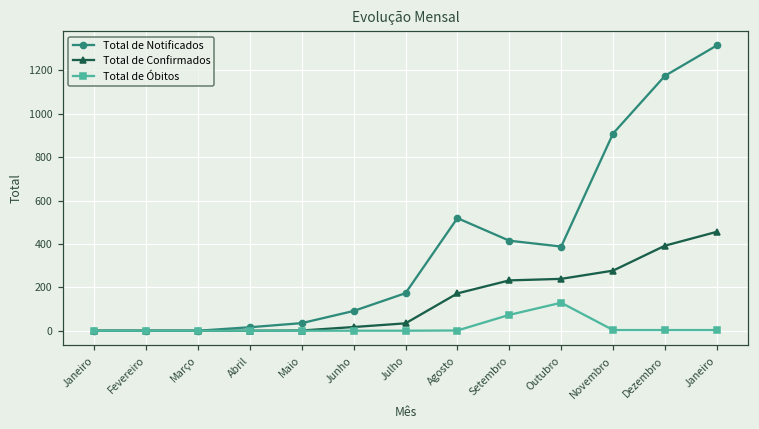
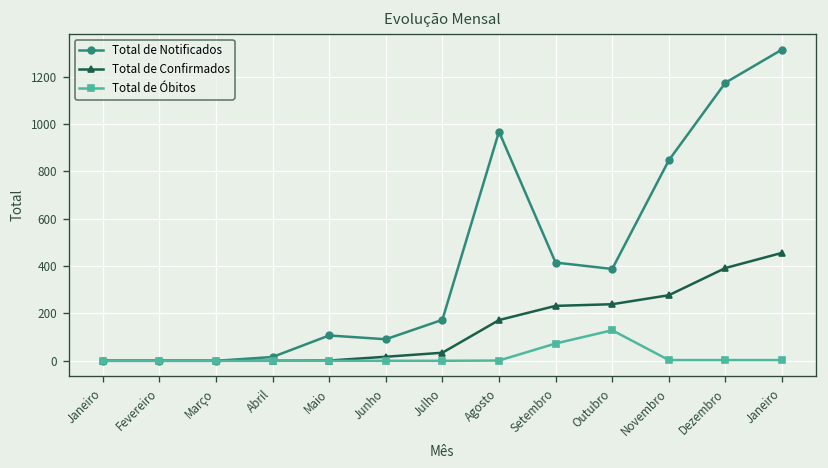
Total de Notificados, Maio: 40 -> 110
Total de Notificados, Agosto: 520 -> 970
Total de Notificados, Novembro: 910 -> 850
